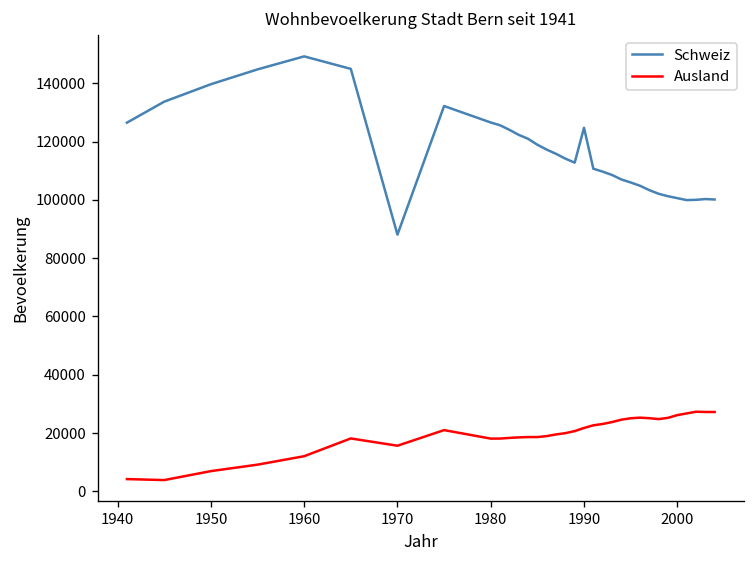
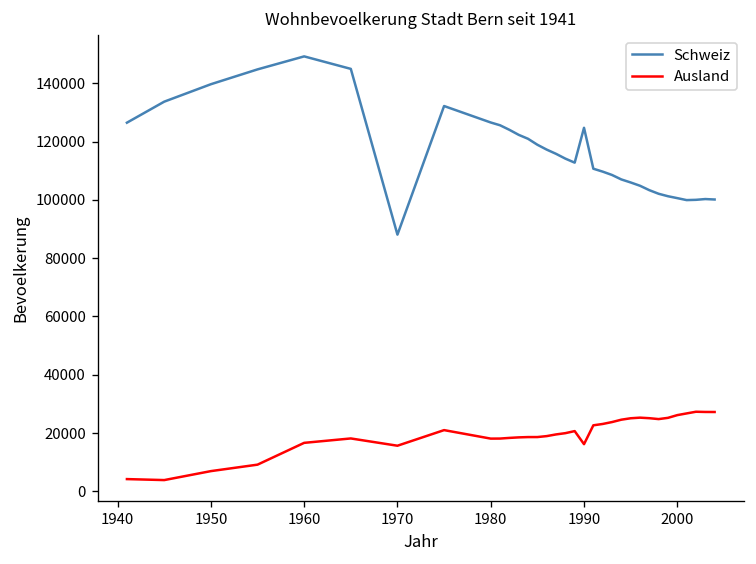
Ausland, 1960: 12000 -> 17000
Ausland, 1990: 22000 -> 16000
